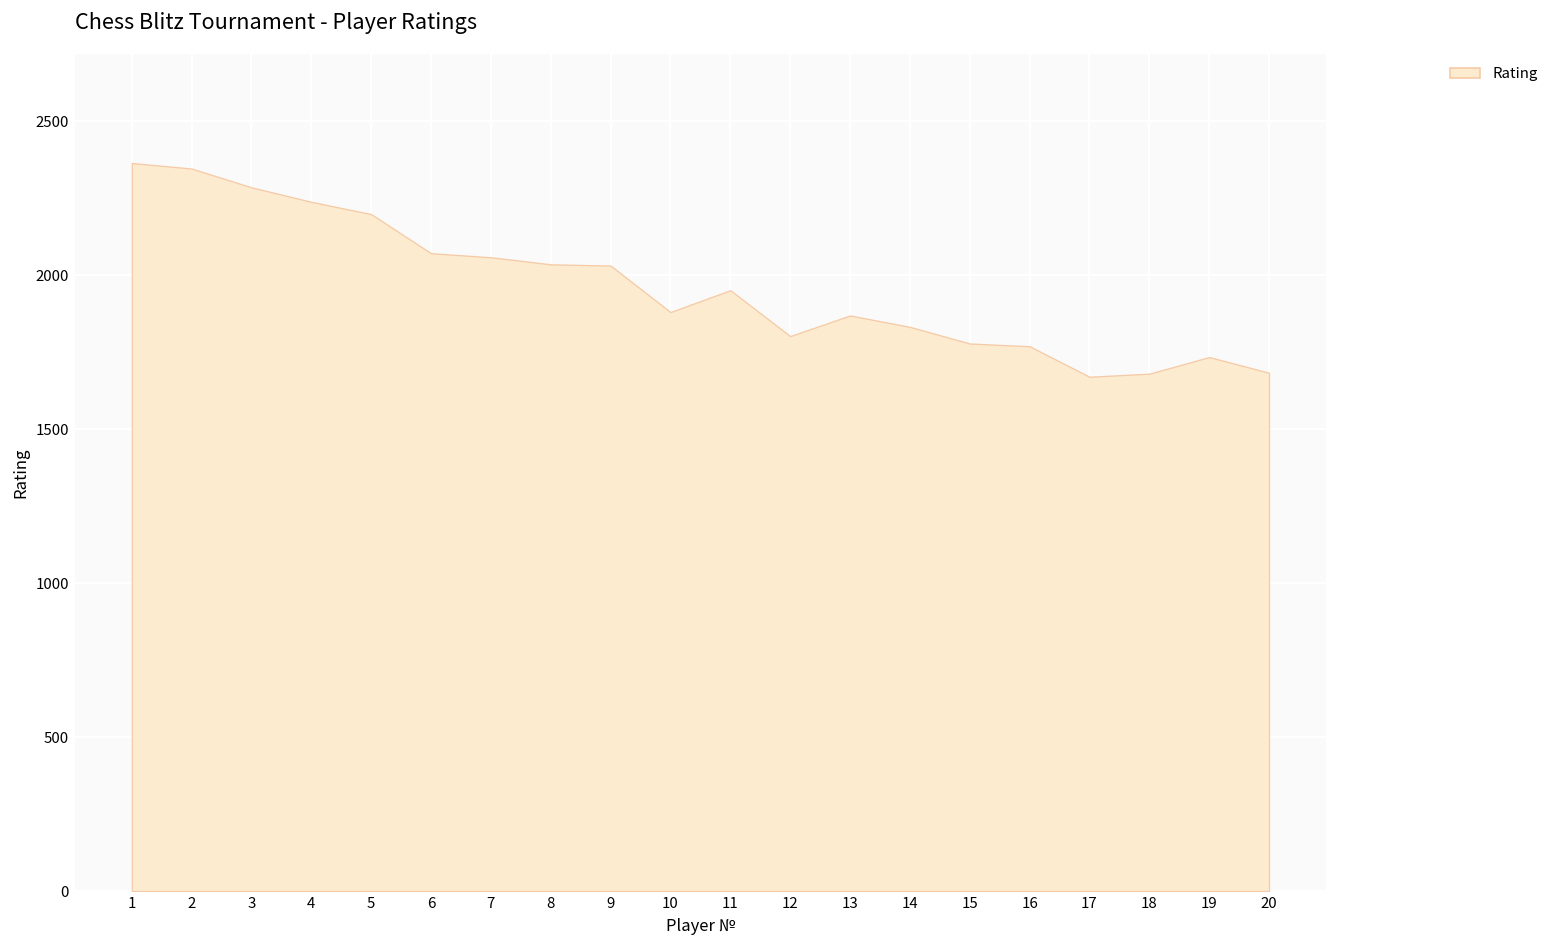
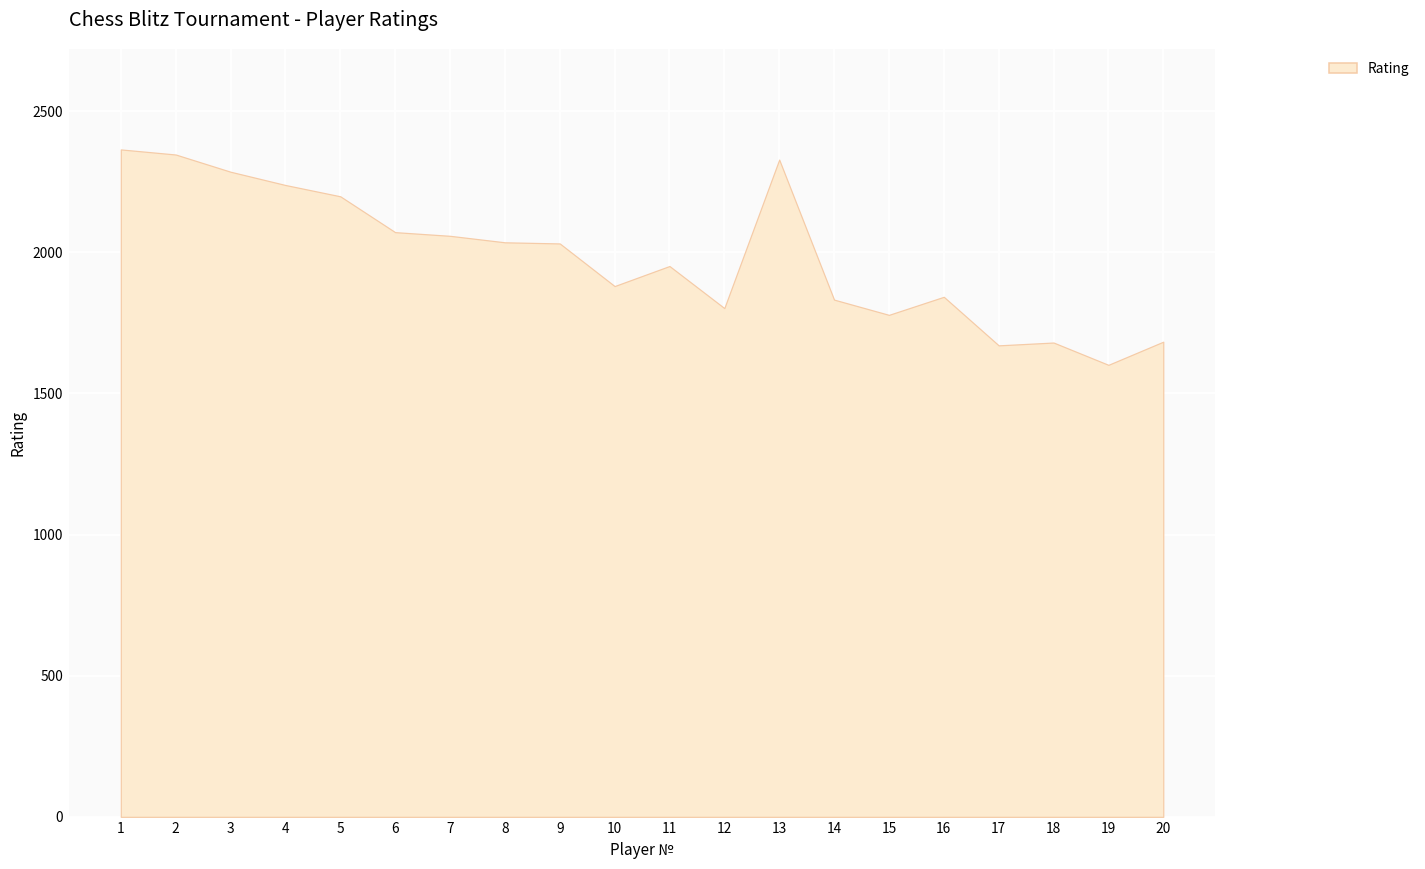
13: 1870 -> 2330
16: 1770 -> 1840
19: 1730 -> 1600
